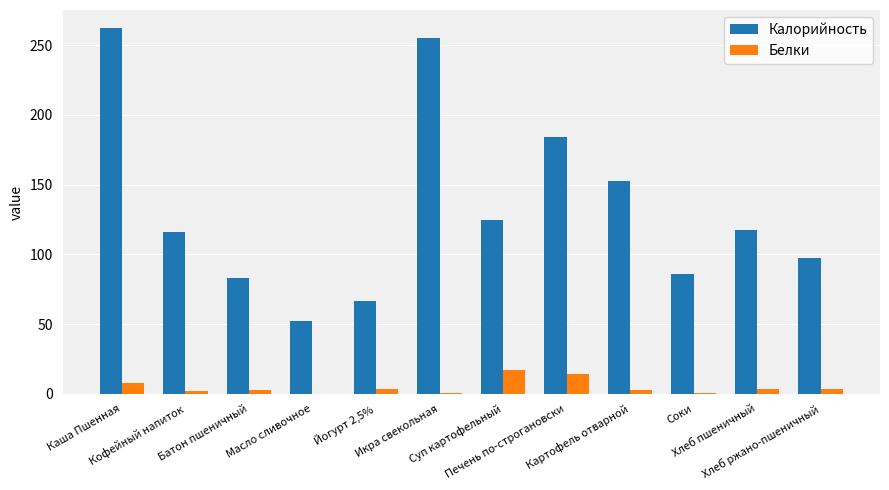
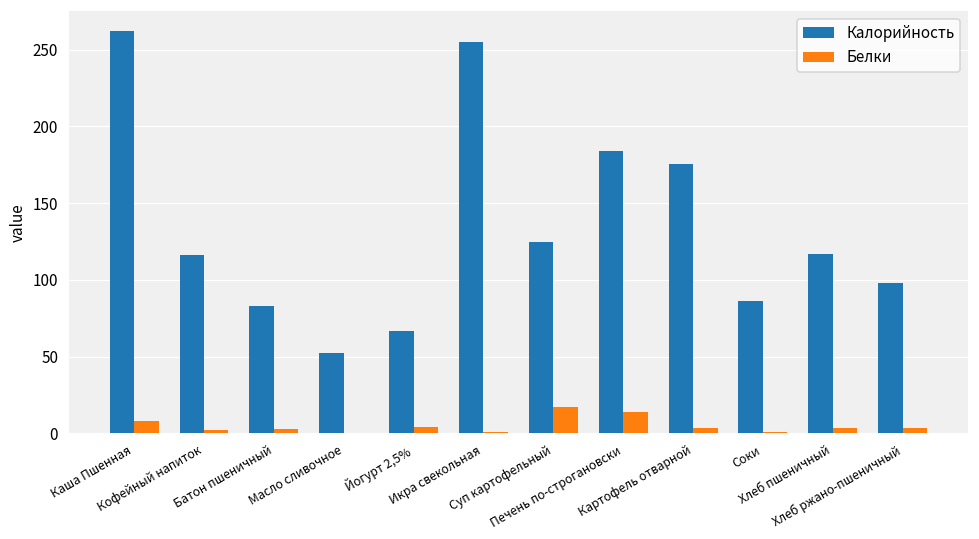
Калорийность, Картофель отварной: 152 -> 176
